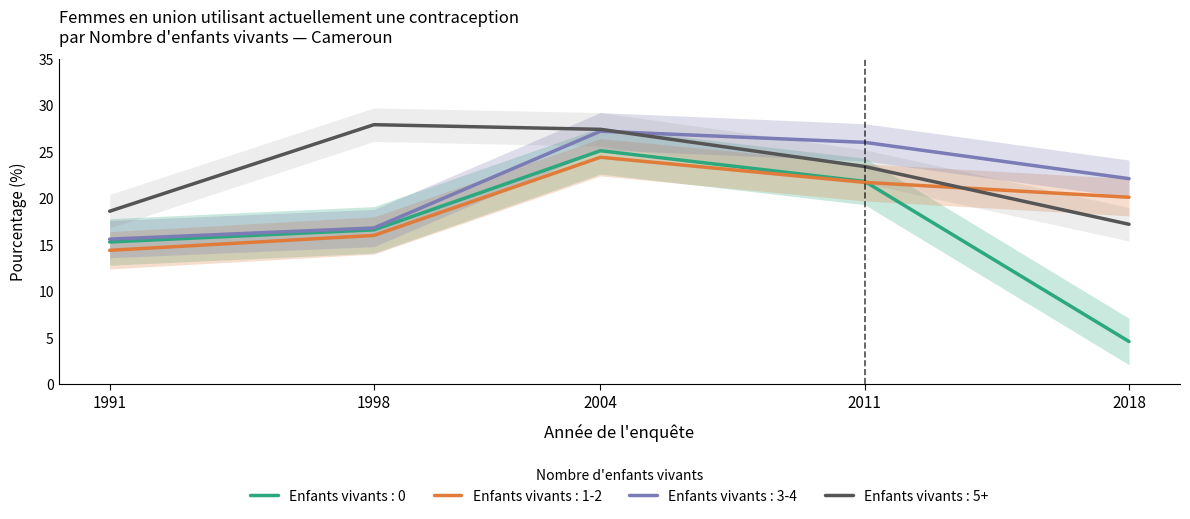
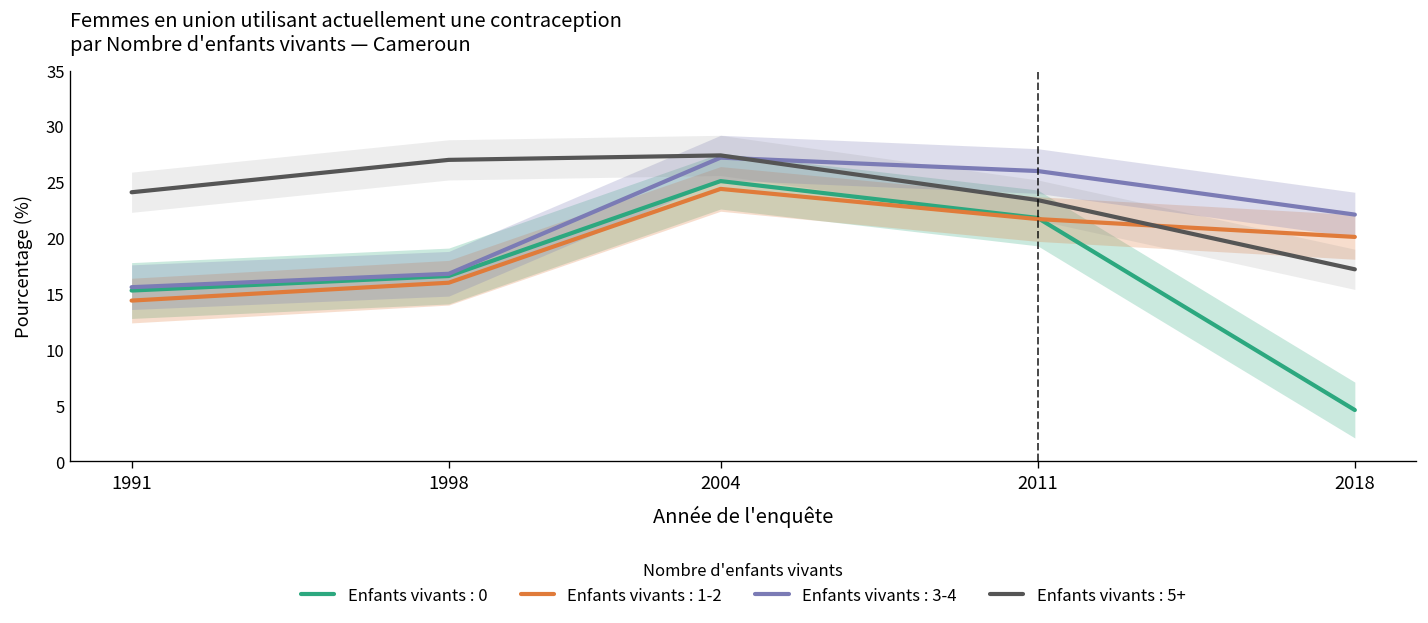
Enfants vivants : 5+, 1991: 19 -> 24
Enfants vivants : 5+, 1998: 28 -> 27
